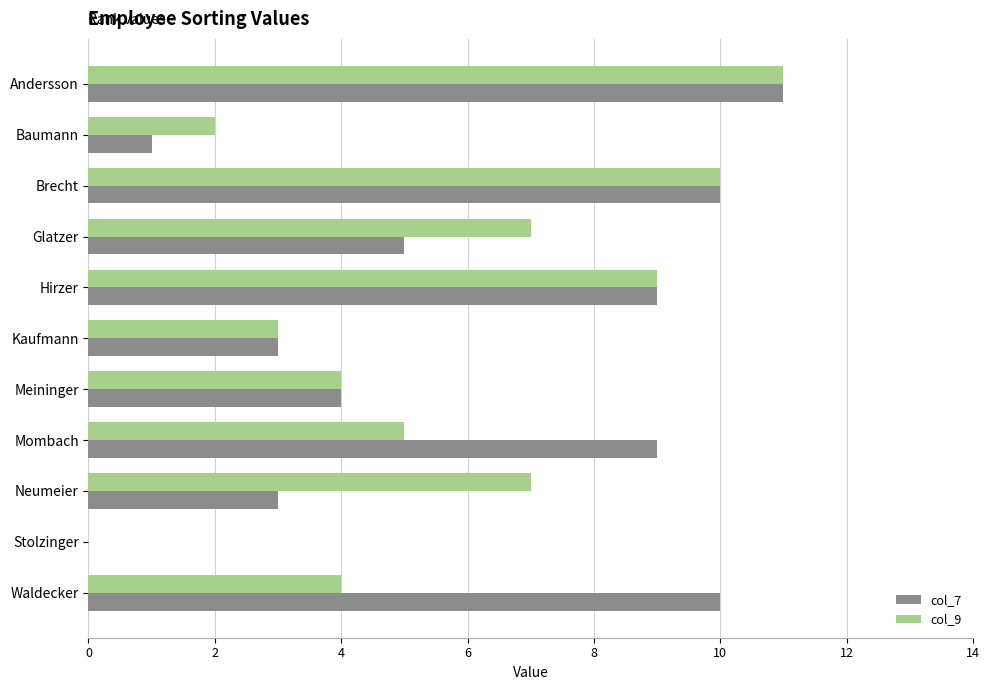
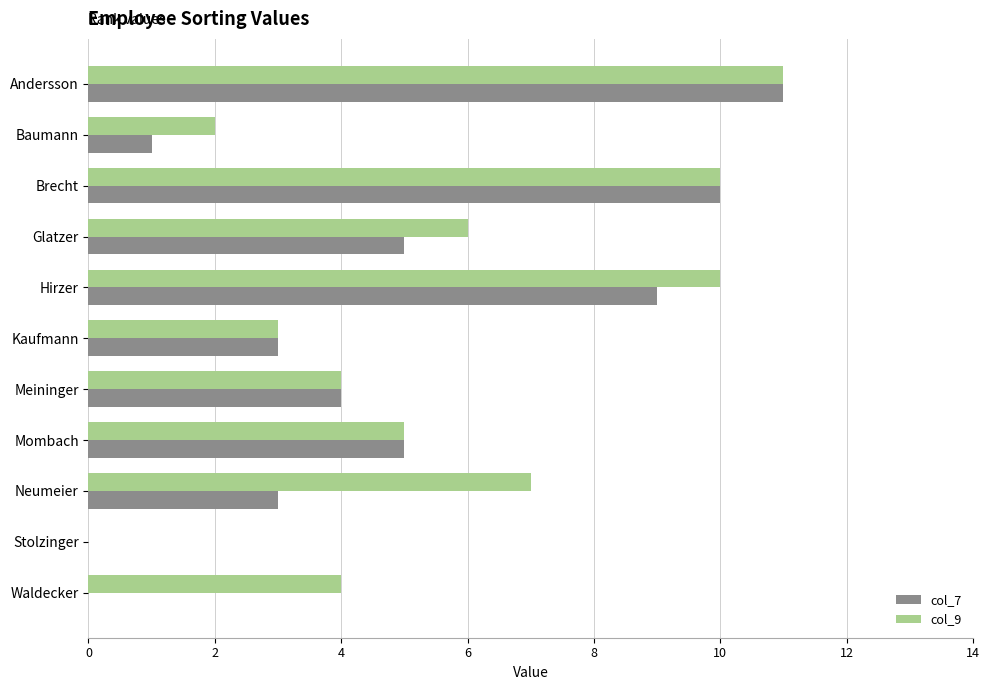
col_9, Glatzer: 7 -> 6
col_9, Hirzer: 9 -> 10
col_7, Mombach: 9 -> 5
col_7, Waldecker: 10 -> 0
